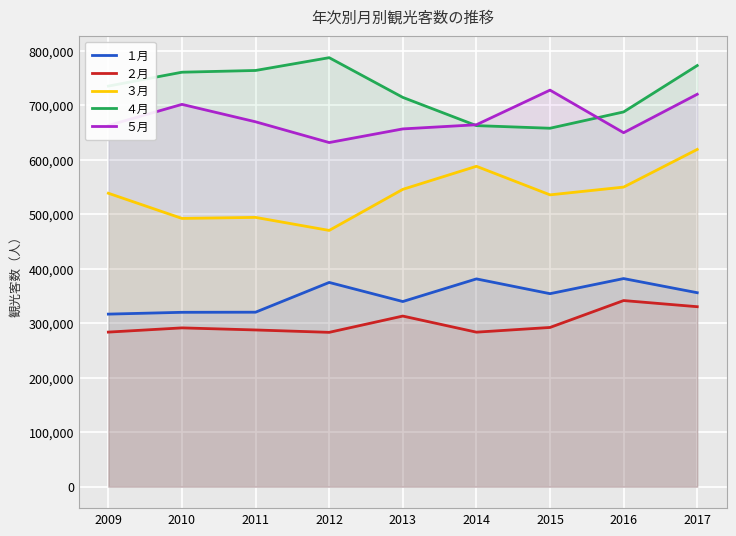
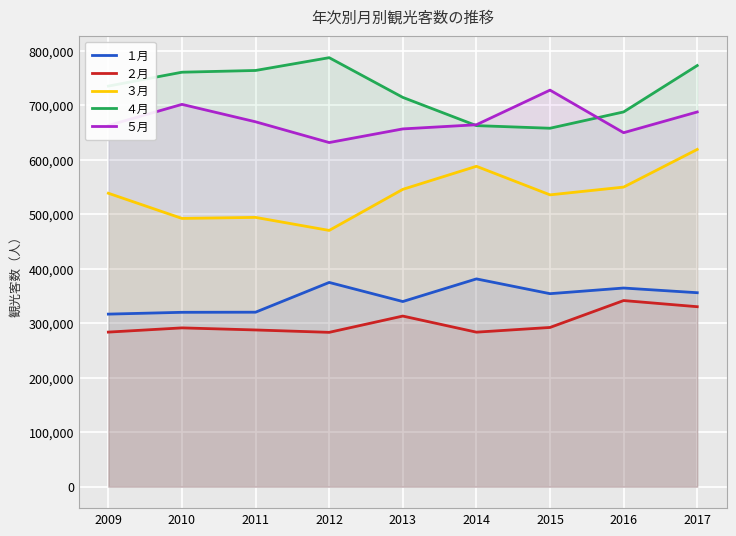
１月, 2016: 380,000 -> 360,000
５月, 2017: 720,000 -> 690,000
